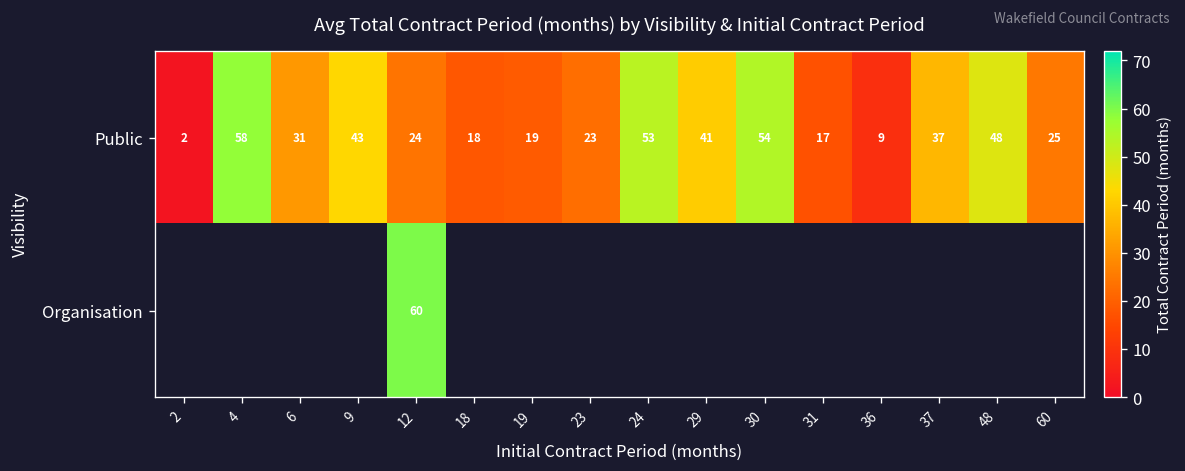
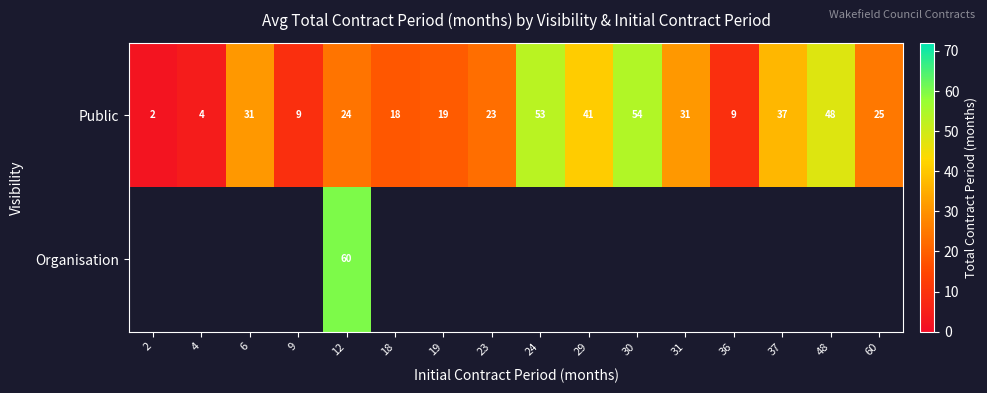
Public, 4: 58 -> 4
Public, 9: 43 -> 9
Public, 31: 17 -> 31
